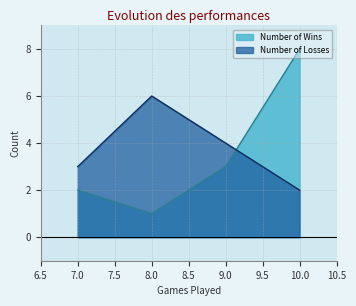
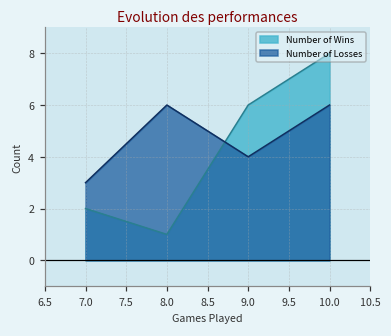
Number of Wins, 9.0: 3 -> 6
Number of Losses, 10.0: 2 -> 6
